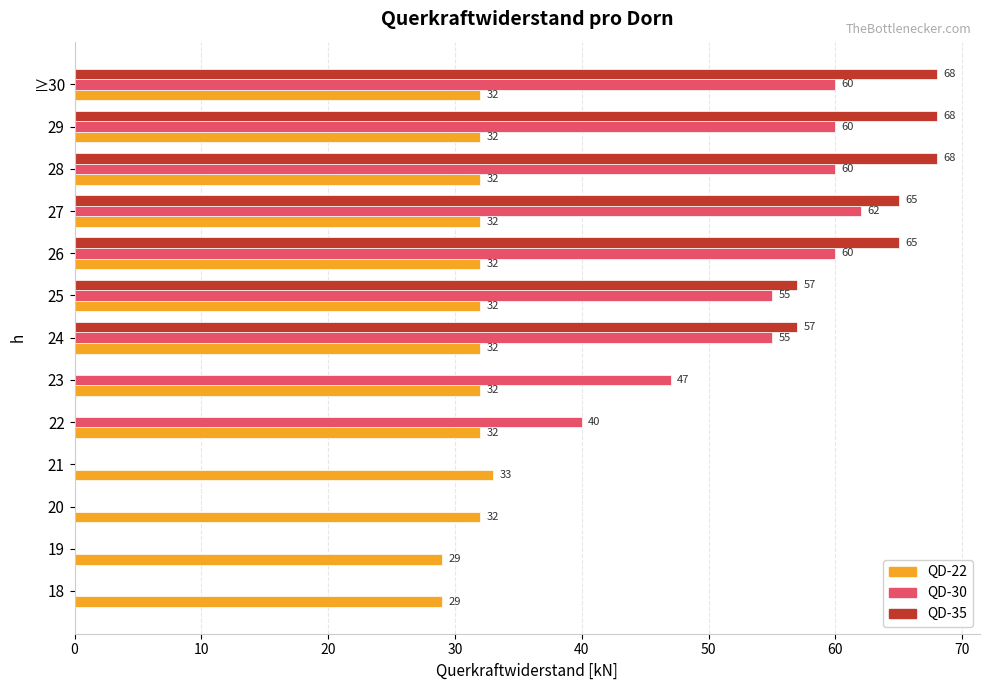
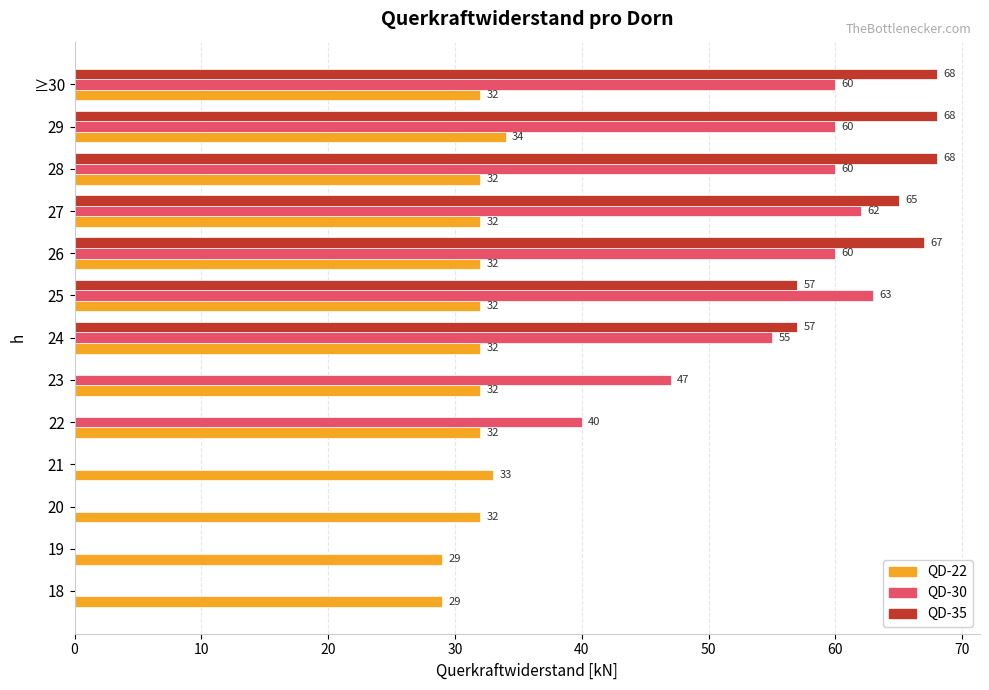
QD-22, 29: 32 -> 34
QD-35, 26: 65 -> 67
QD-30, 25: 55 -> 63
